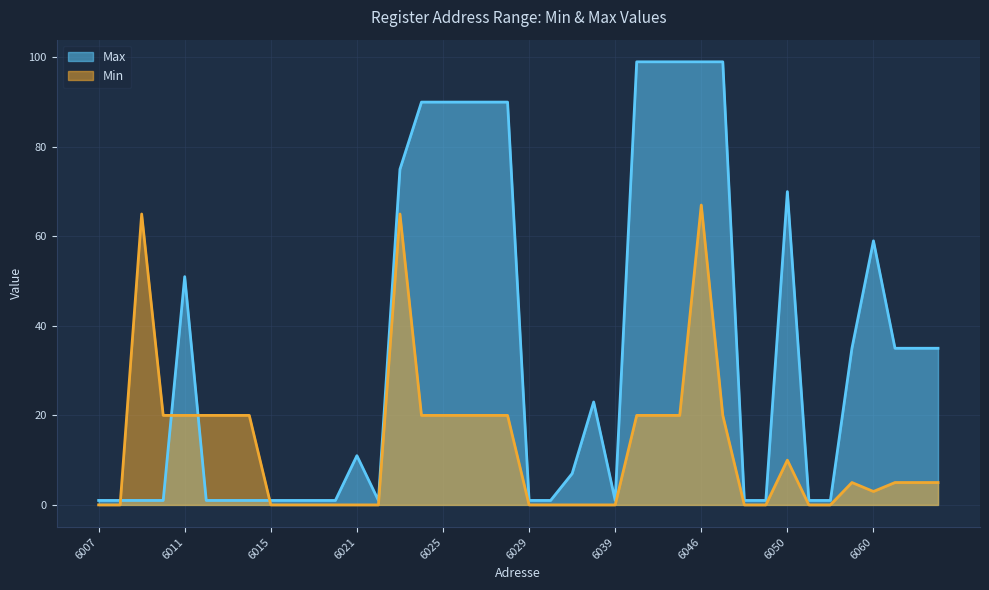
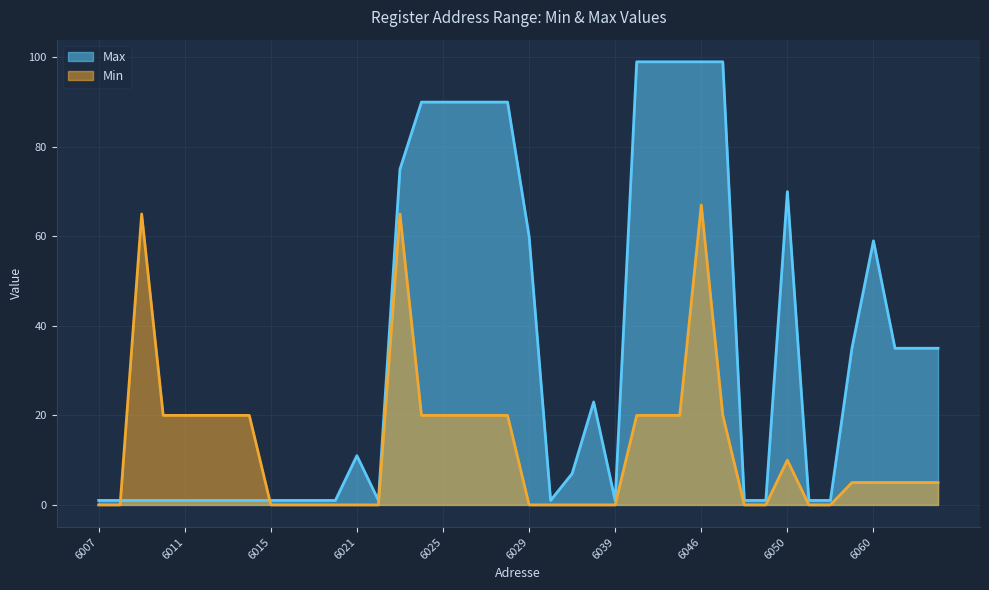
Max, 6011: 51 -> 1
Max, 6029: 1 -> 60
Min, 6060: 3 -> 5
